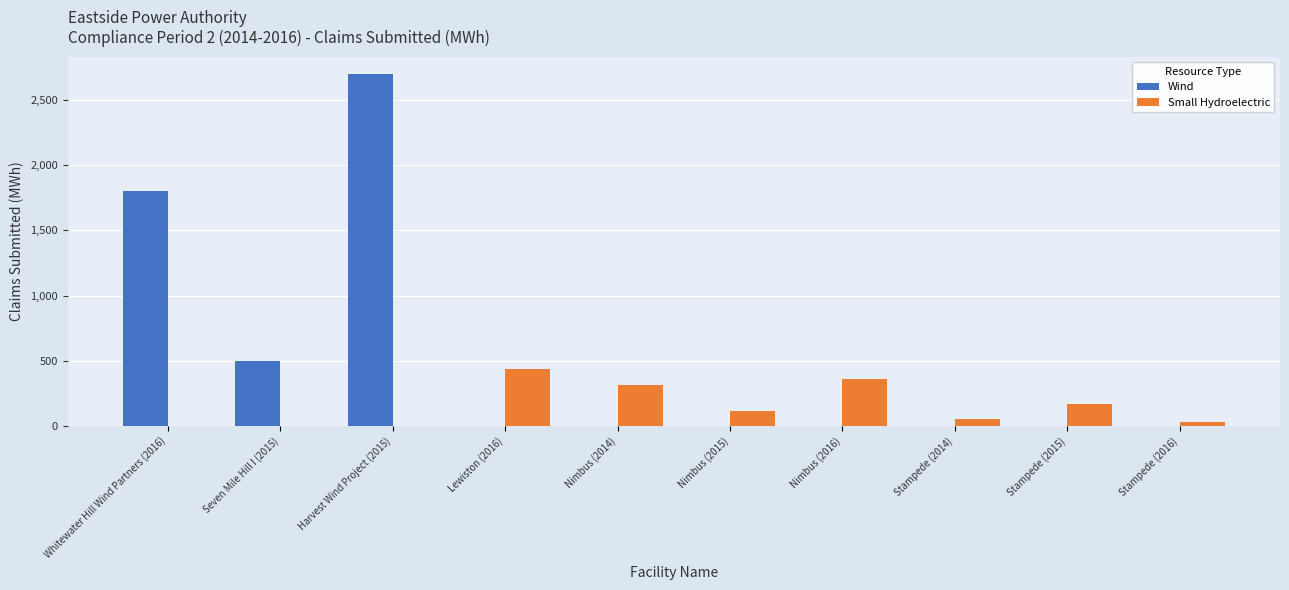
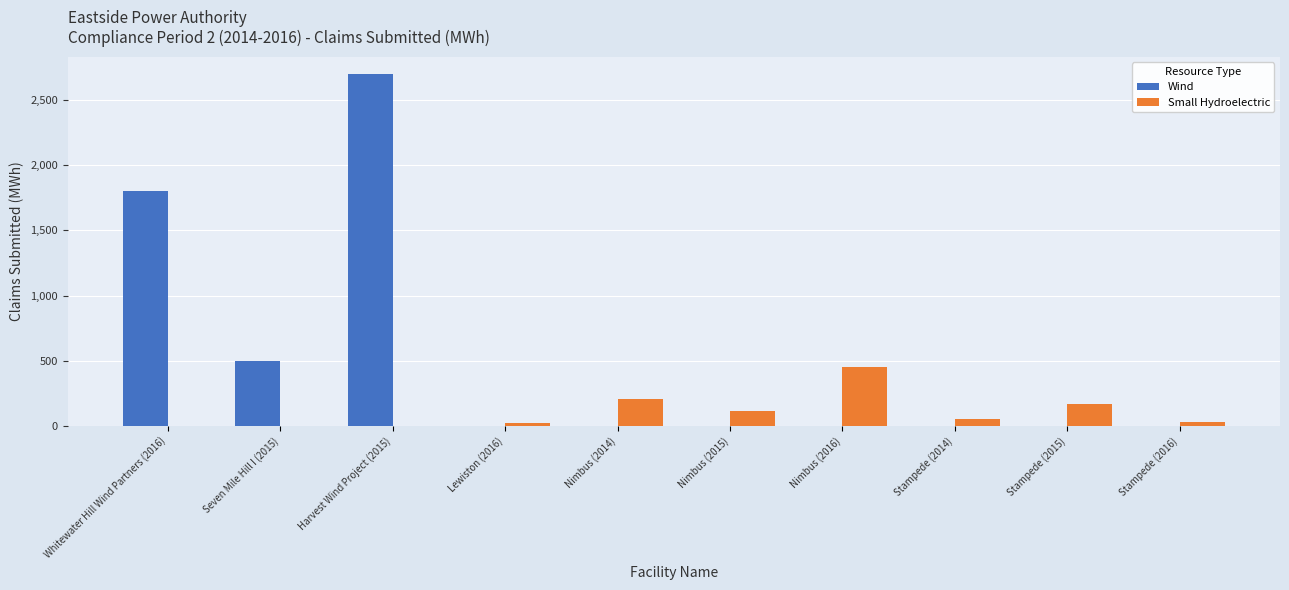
Small Hydroelectric, Lewiston (2016): 430 -> 20
Small Hydroelectric, Nimbus (2014): 310 -> 210
Small Hydroelectric, Nimbus (2016): 360 -> 450
